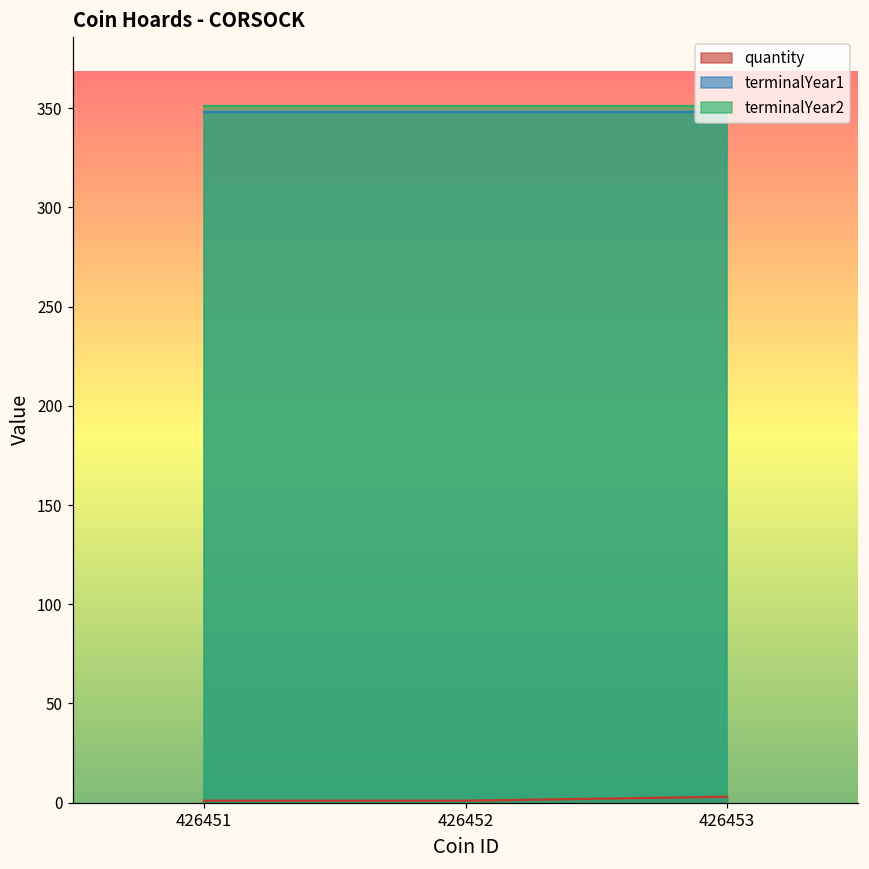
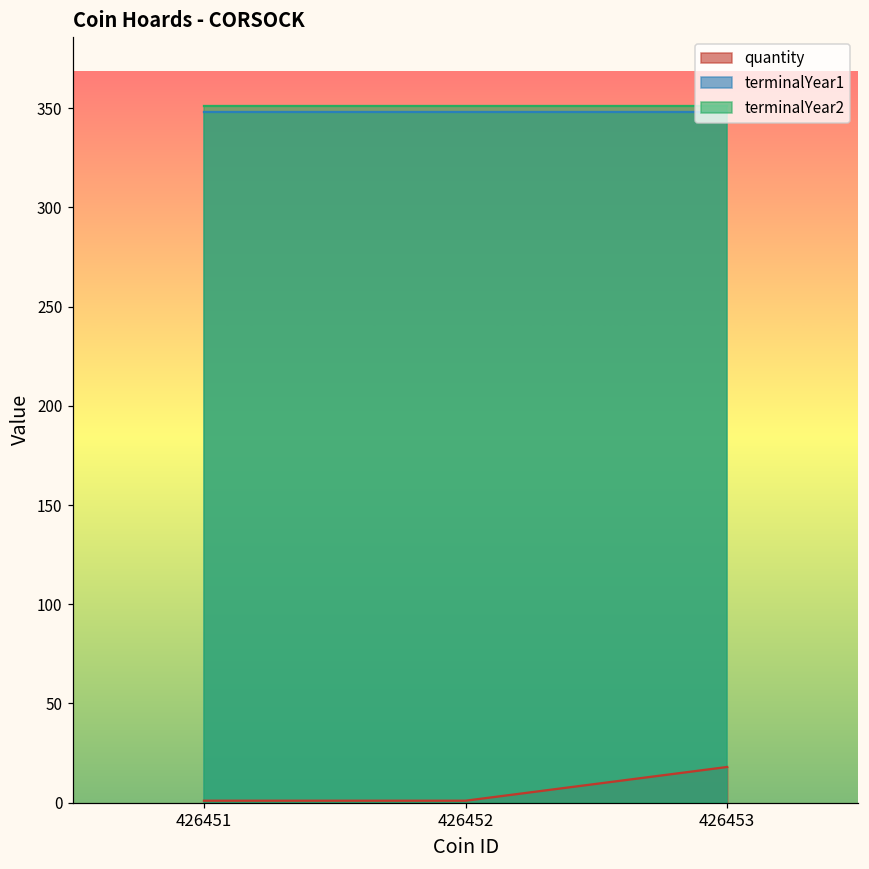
quantity, 426453: 3 -> 18
